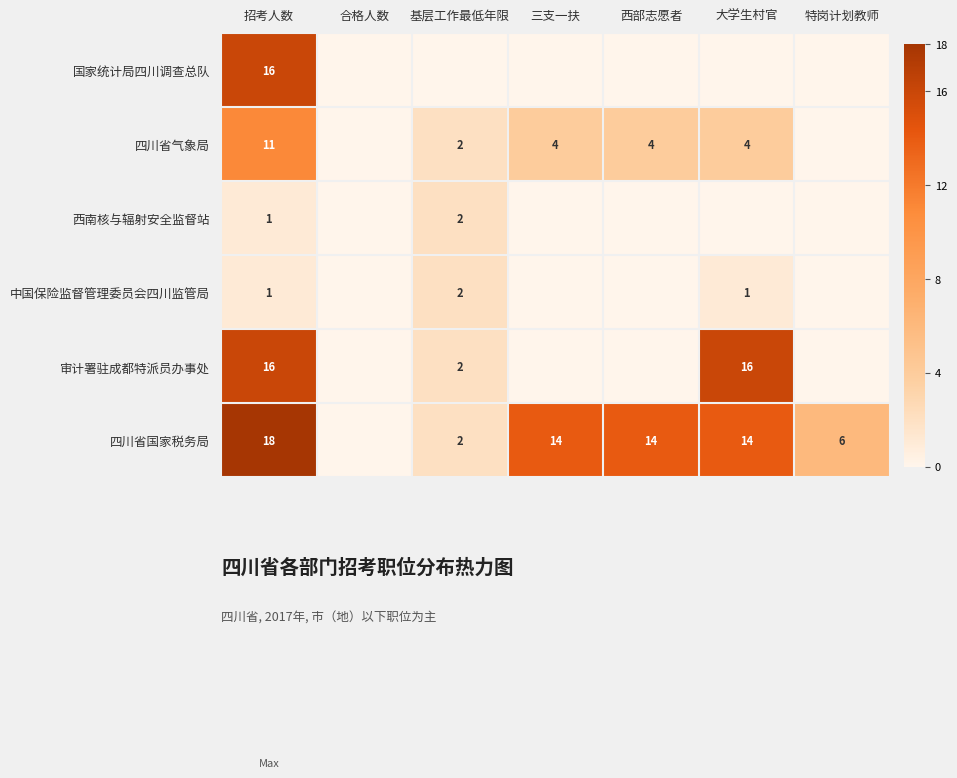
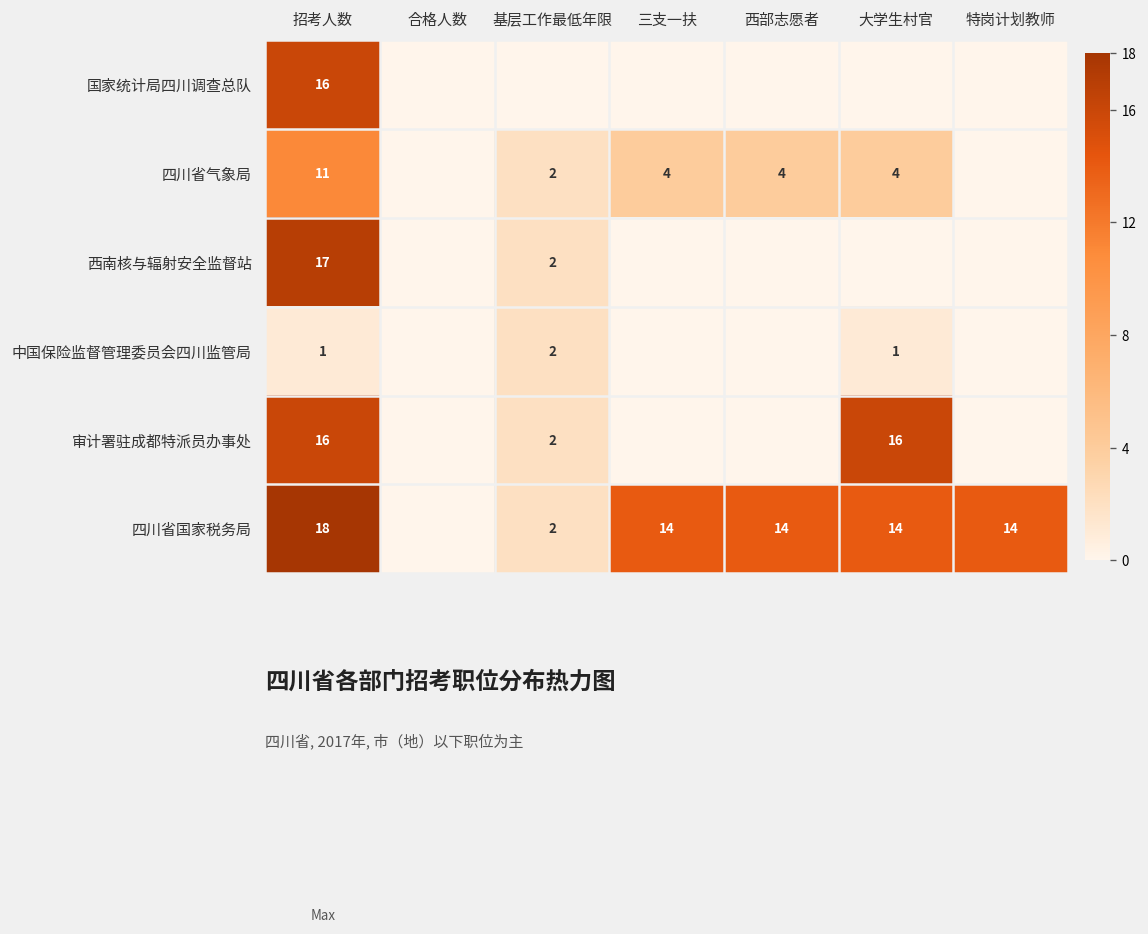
西南核与辐射安全监督站, 招考人数: 1 -> 17
四川省国家税务局, 特岗计划教师: 6 -> 14
